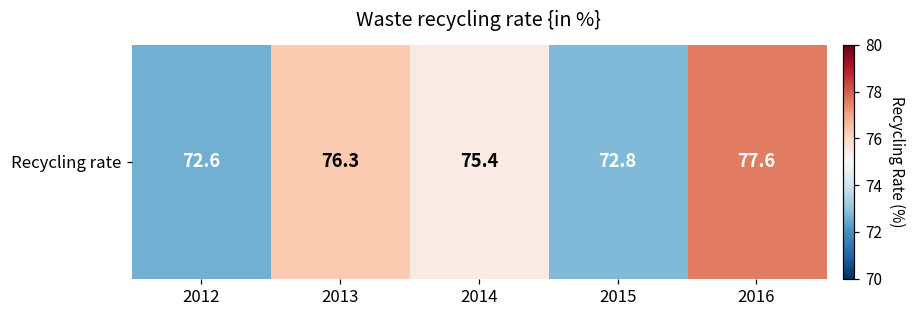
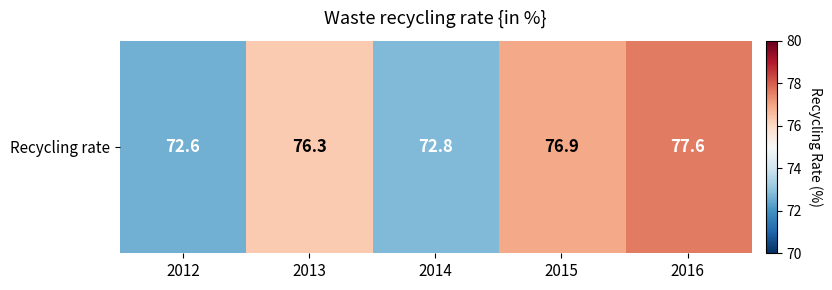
Recycling rate, 2014: 75.4 -> 72.8
Recycling rate, 2015: 72.8 -> 76.9
